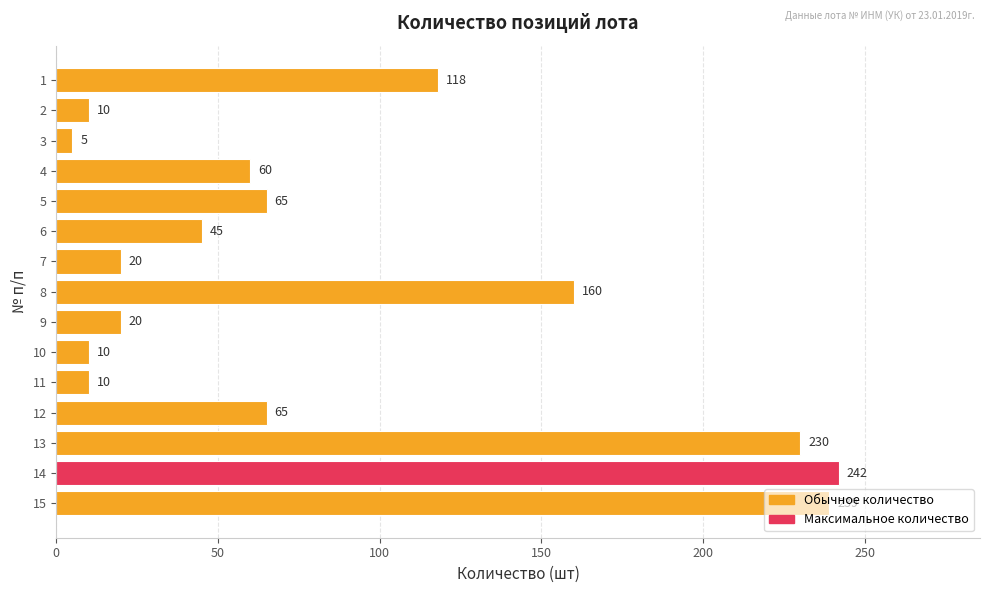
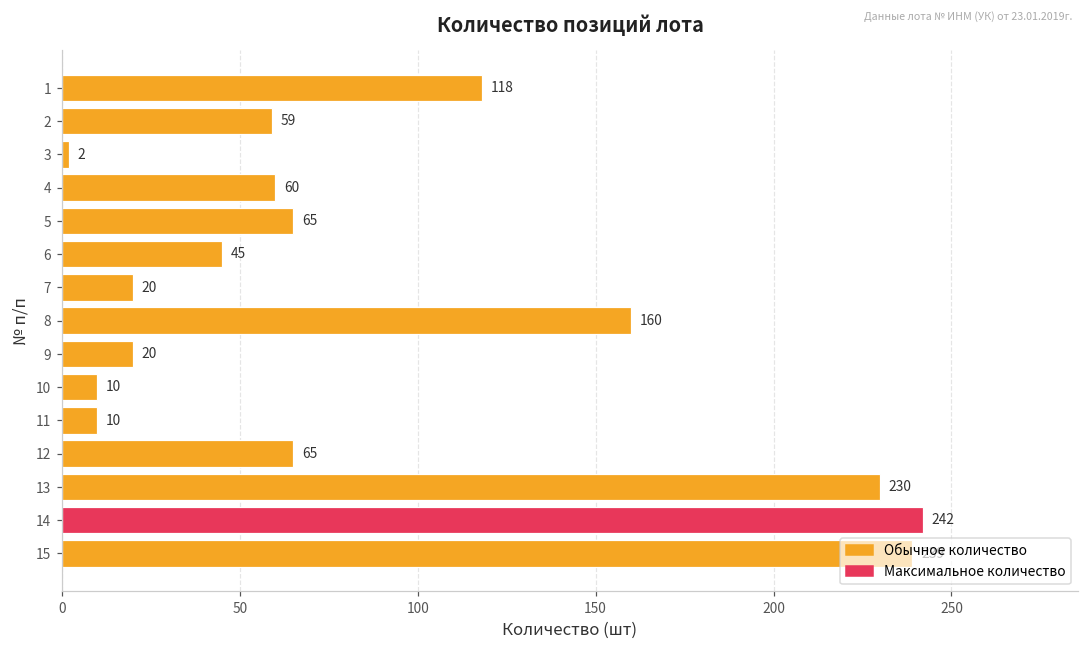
2: 10 -> 59
3: 5 -> 2
